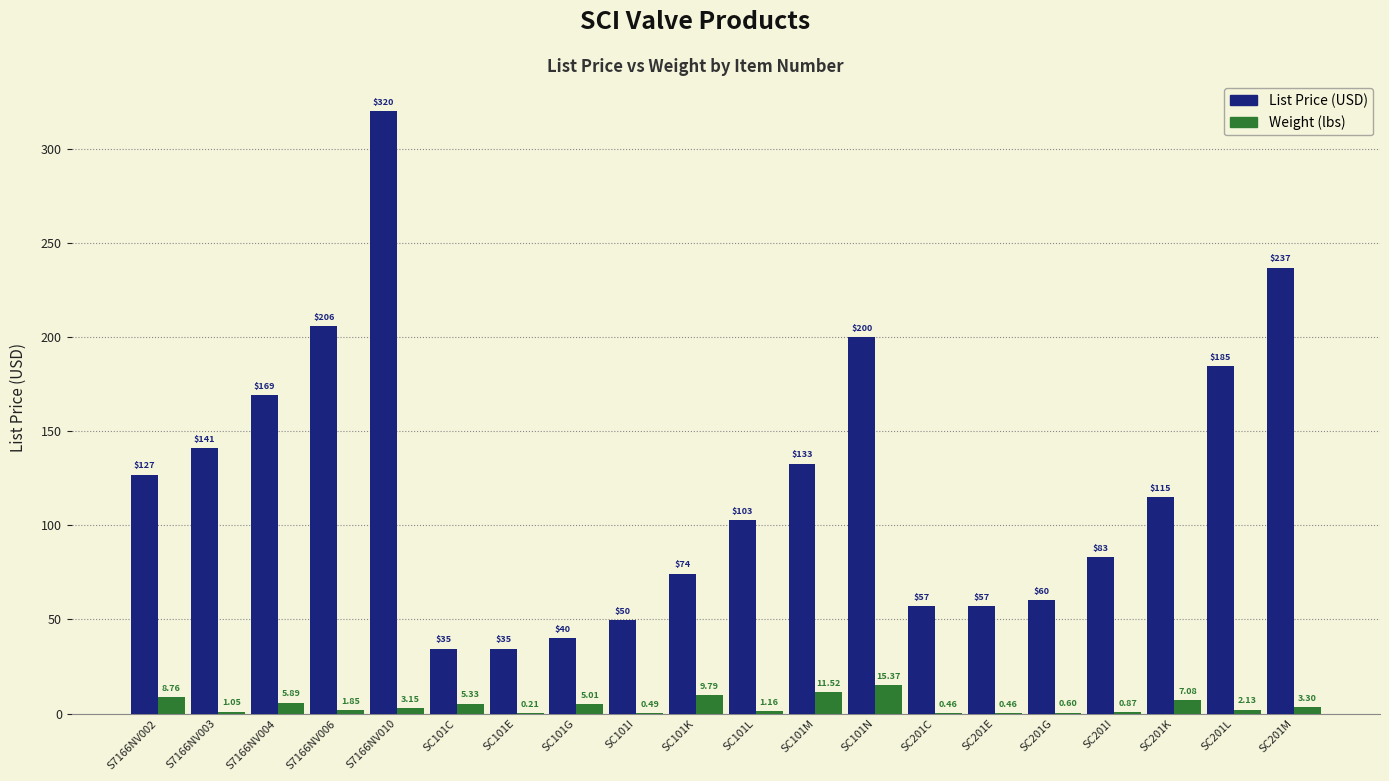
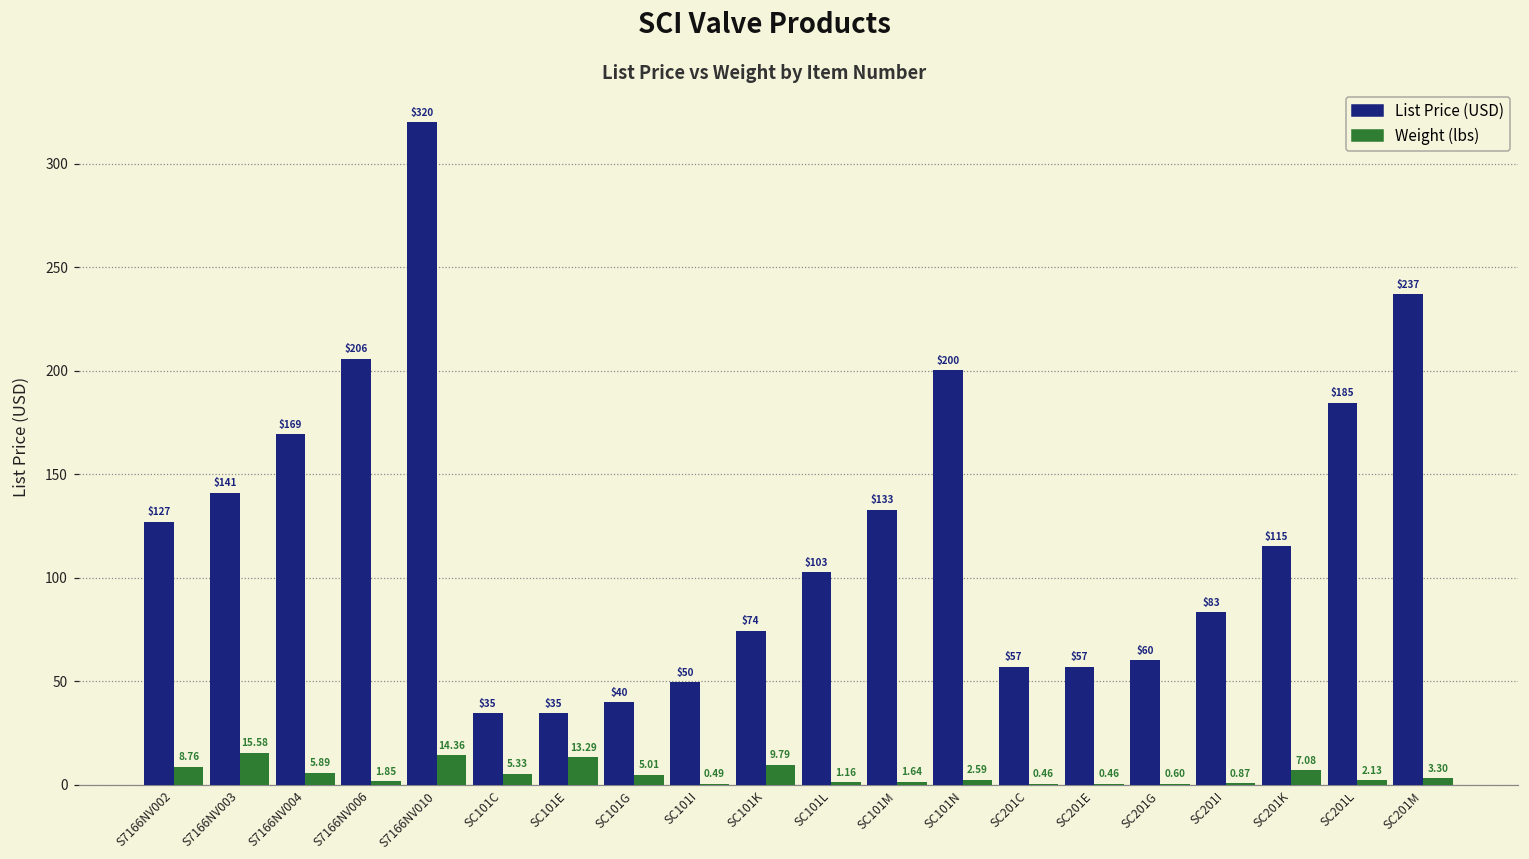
Weight (lbs), S7166NV003: 1.05 -> 15.58
Weight (lbs), S7166NV010: 3.15 -> 14.36
Weight (lbs), SC101E: 0.21 -> 13.29
Weight (lbs), SC101M: 11.52 -> 1.64
Weight (lbs), SC101N: 15.37 -> 2.59
